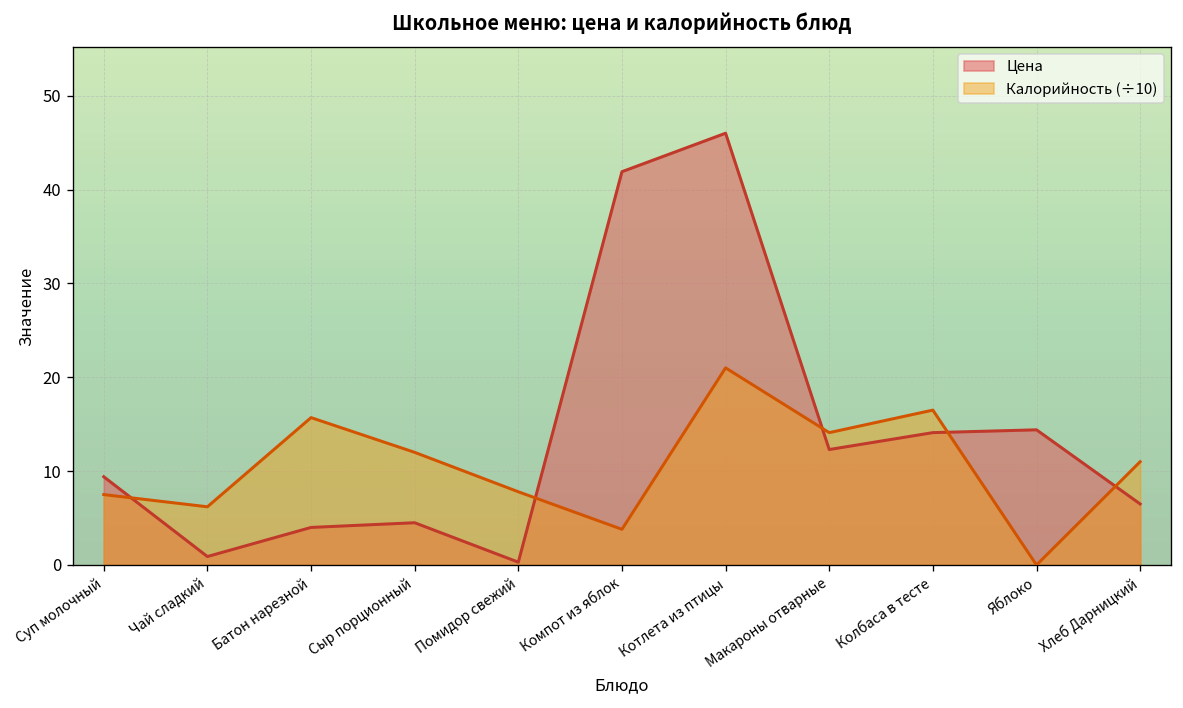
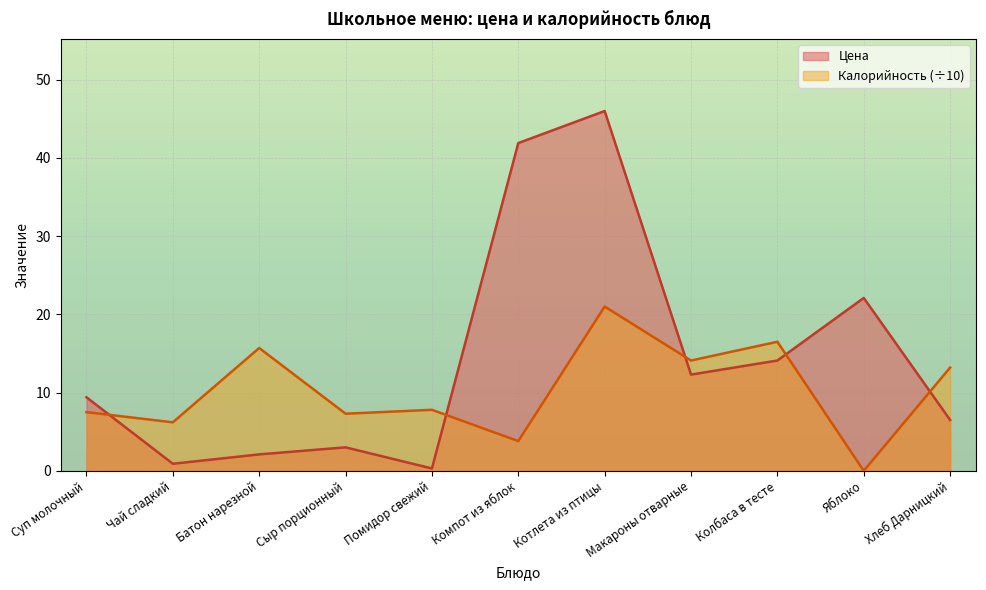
Цена, Батон нарезной: 4 -> 2
Цена, Сыр порционный: 5 -> 3
Калорийность (÷10), Сыр порционный: 12 -> 7
Цена, Яблоко: 14 -> 22
Калорийность (÷10), Хлеб Дарницкий: 11 -> 13
